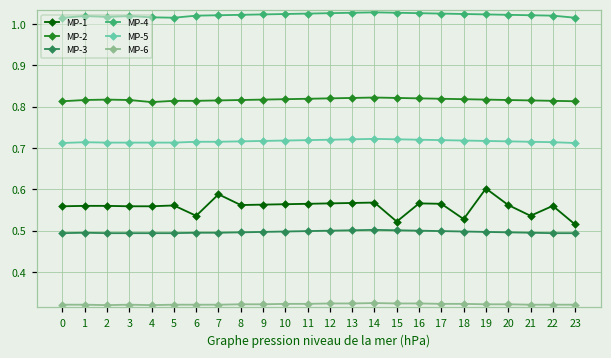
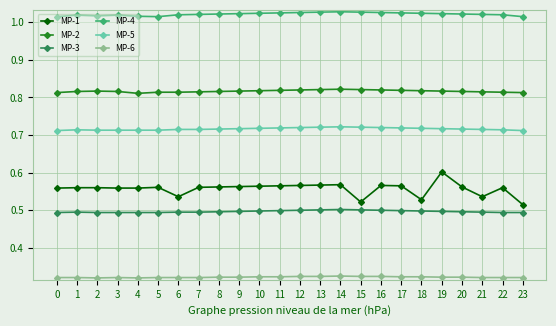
MP-1, 7: 0.59 -> 0.56
